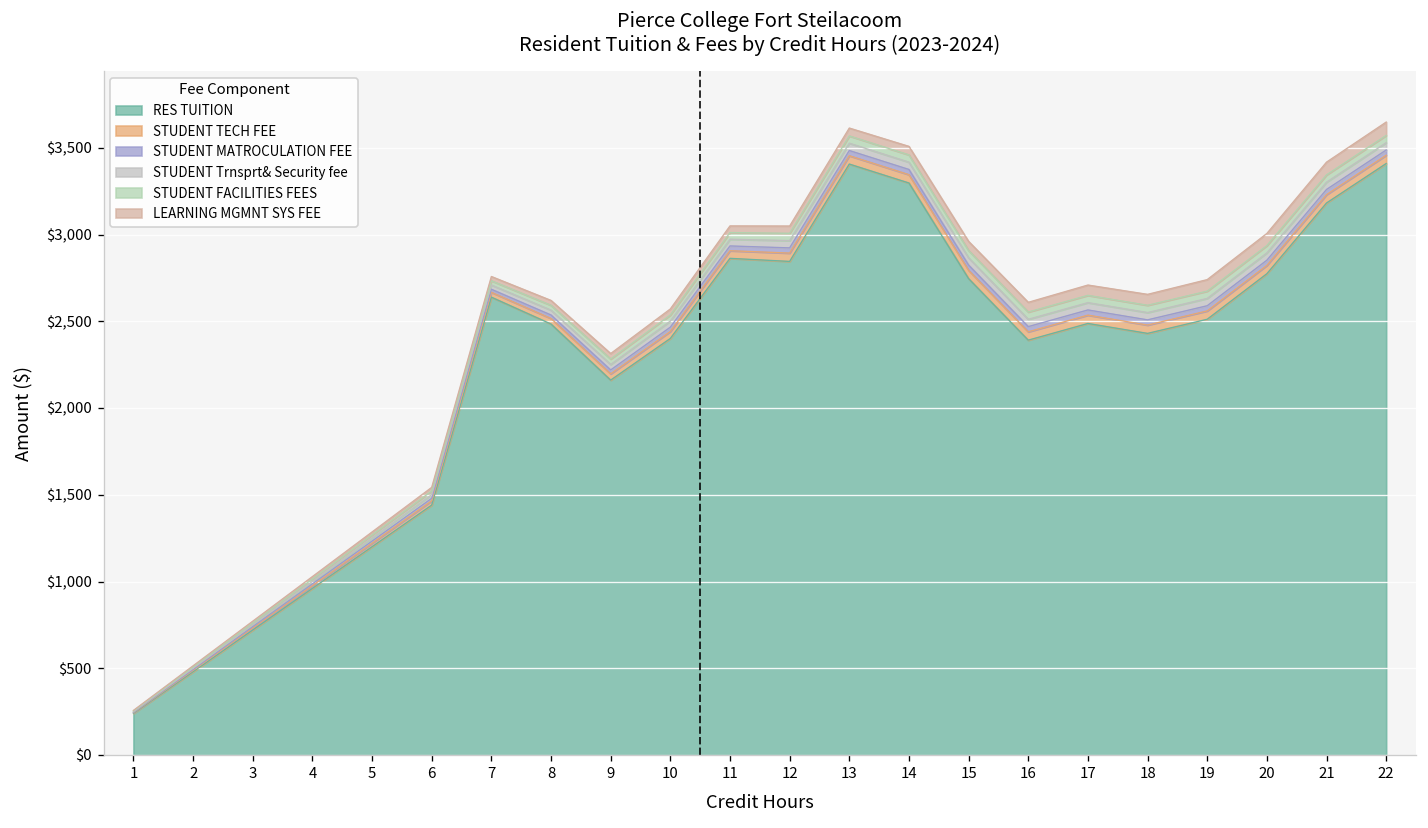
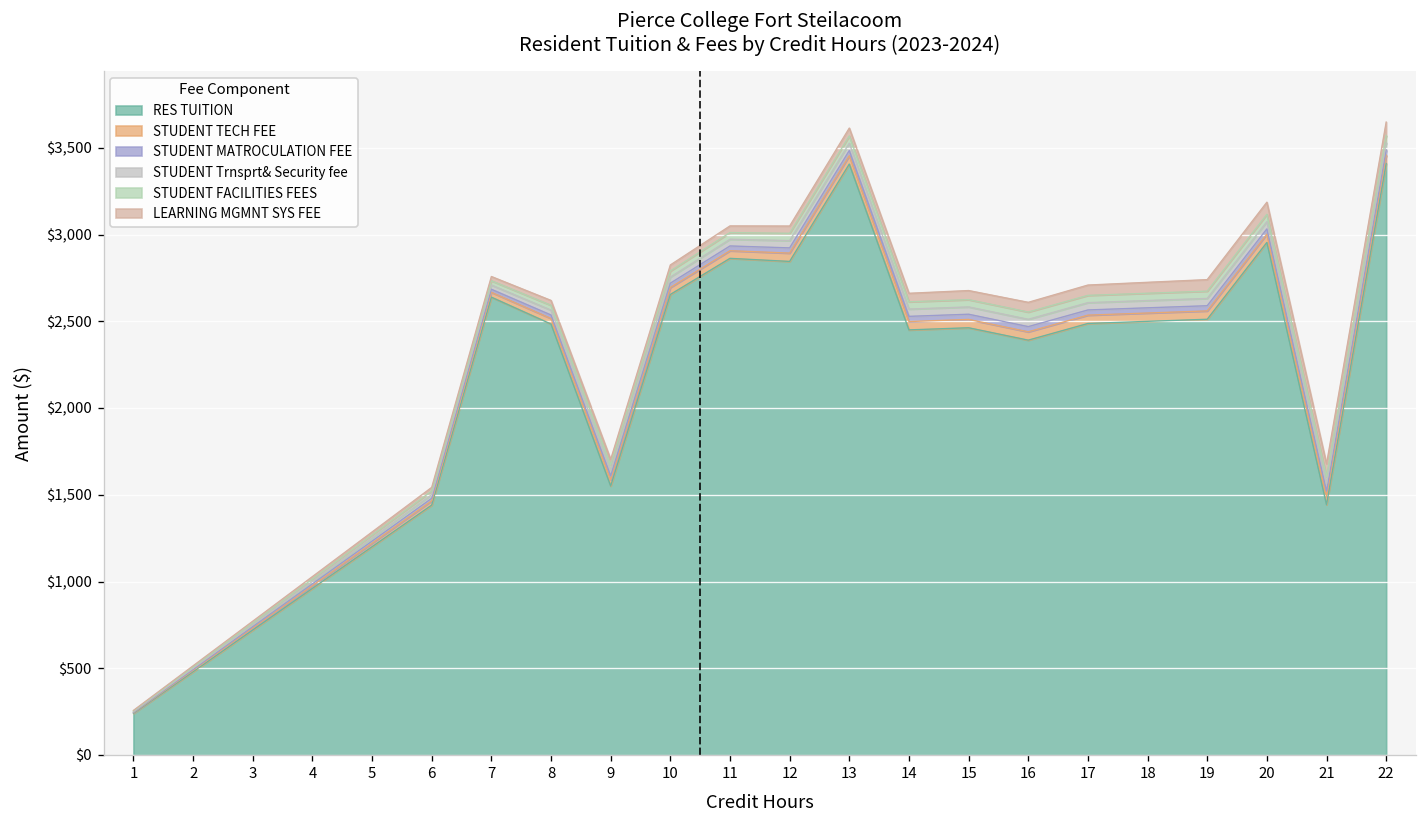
RES TUITION, 9: $2,160 -> $1,550
RES TUITION, 10: $2,400 -> $2,650
RES TUITION, 14: $3,300 -> $2,450
RES TUITION, 15: $2,750 -> $2,460
RES TUITION, 18: $2,430 -> $2,500
RES TUITION, 20: $2,770 -> $2,950
RES TUITION, 21: $3,180 -> $1,440
